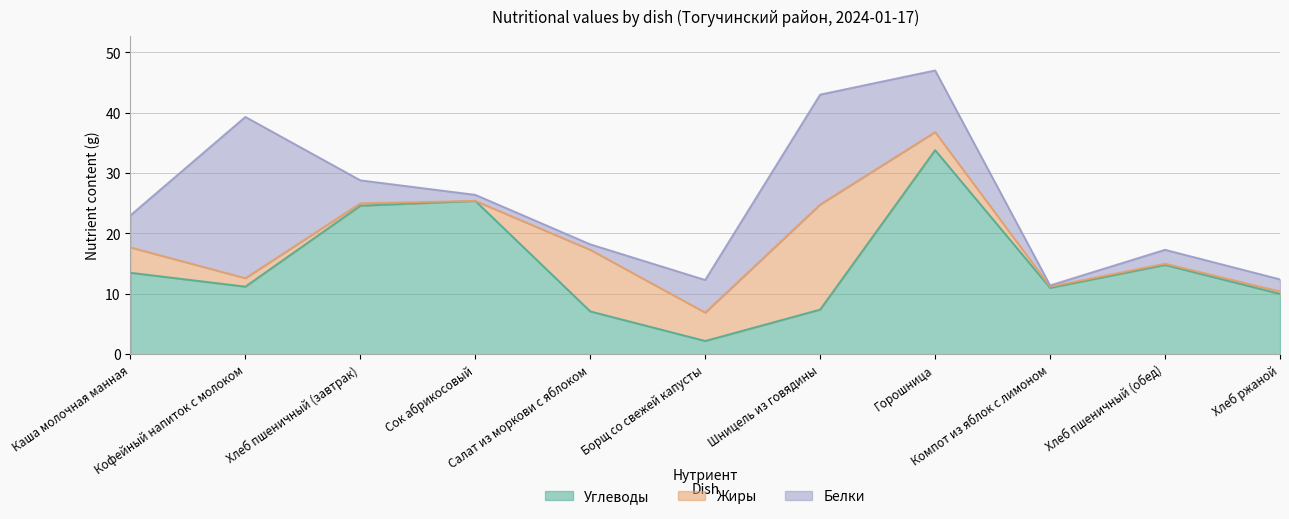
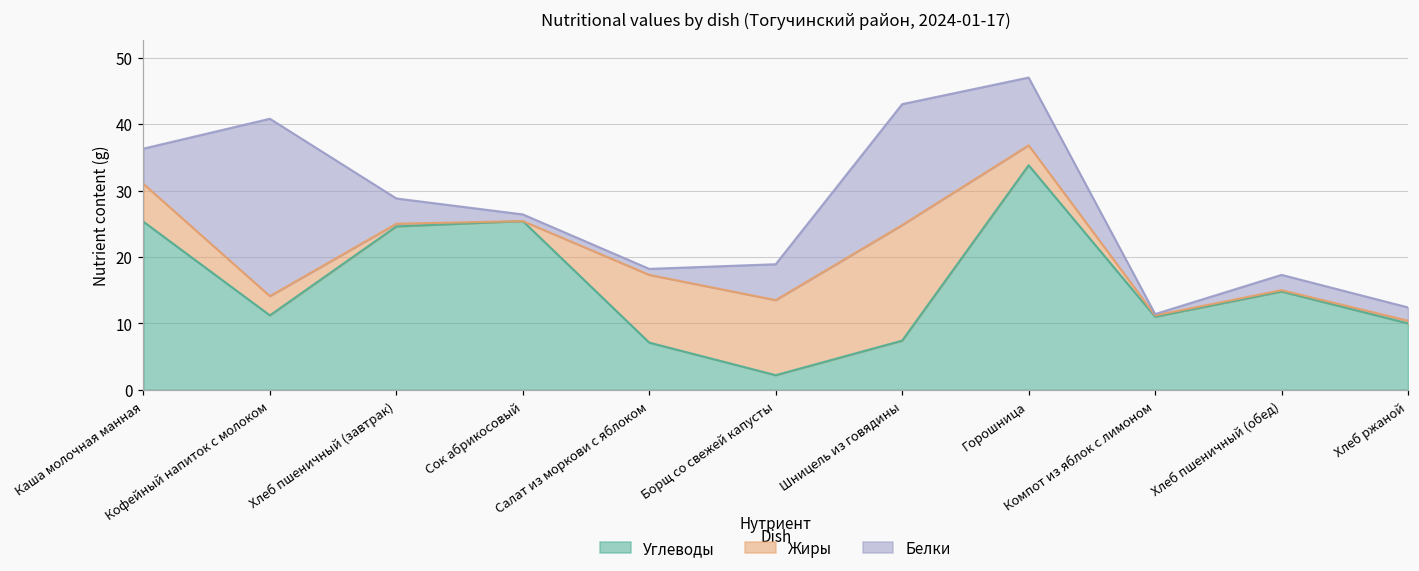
Углеводы, Каша молочная манная: 14 -> 25
Жиры, Каша молочная манная: 4 -> 6
Жиры, Кофейный напиток с молоком: 1 -> 3
Жиры, Борщ со свежей капусты: 5 -> 11
